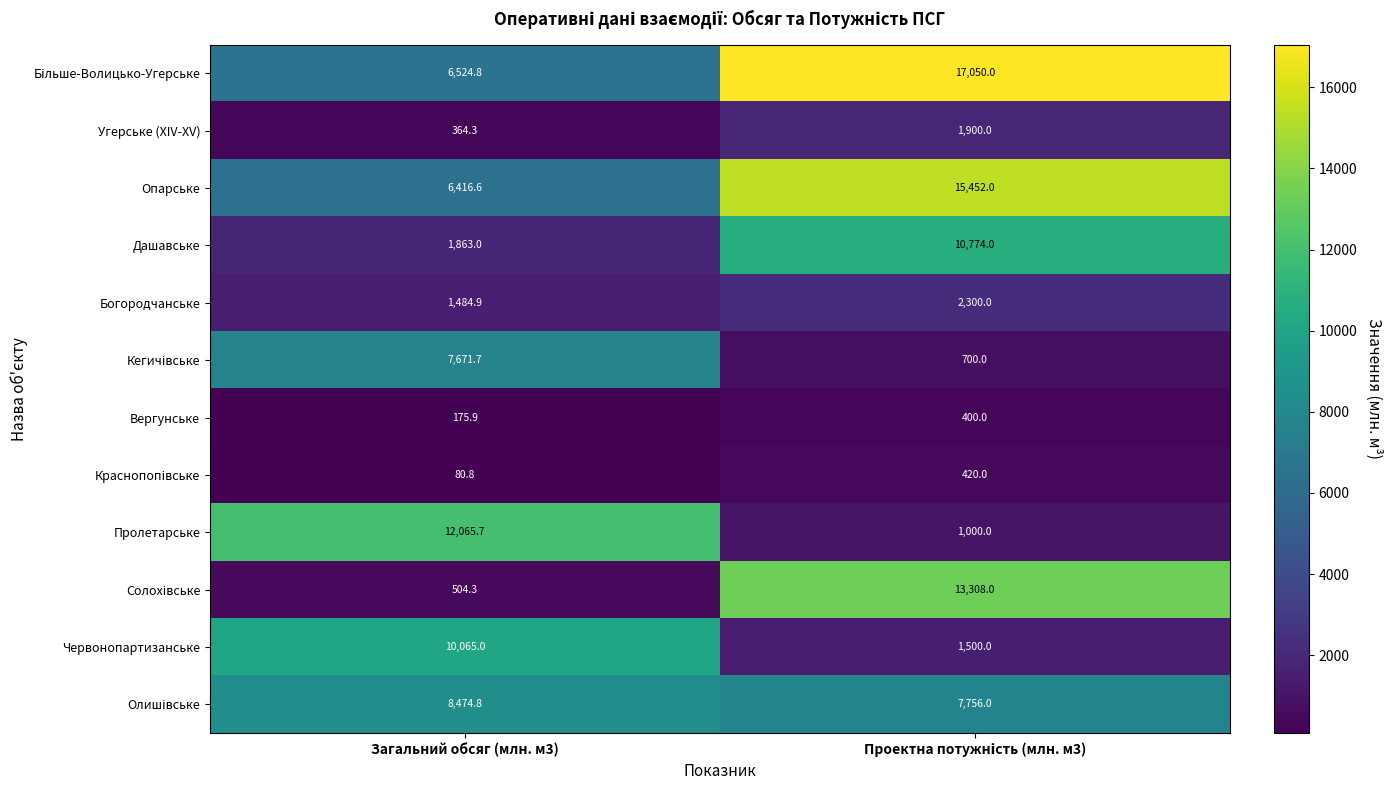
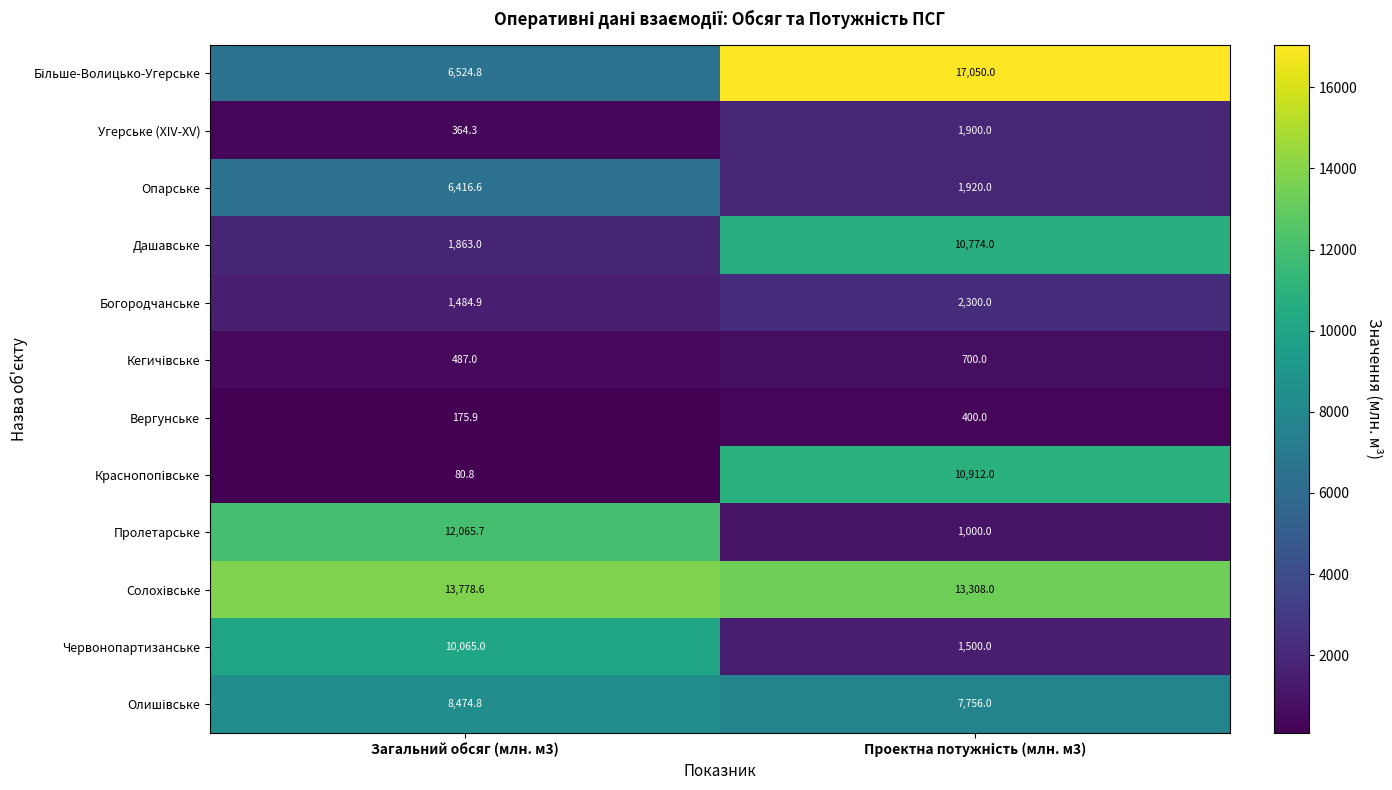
Опарське, Проектна потужність (млн. м3): 15,452.0 -> 1,920.0
Кегичівське, Загальний обсяг (млн. м3): 7,671.7 -> 487.0
Краснопопівське, Проектна потужність (млн. м3): 420.0 -> 10,912.0
Солохівське, Загальний обсяг (млн. м3): 504.3 -> 13,778.6
